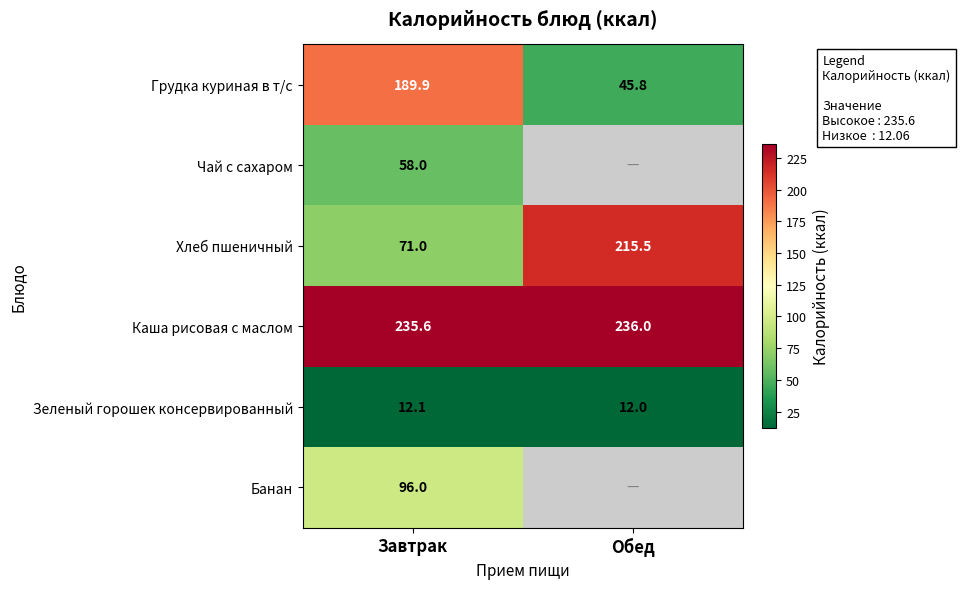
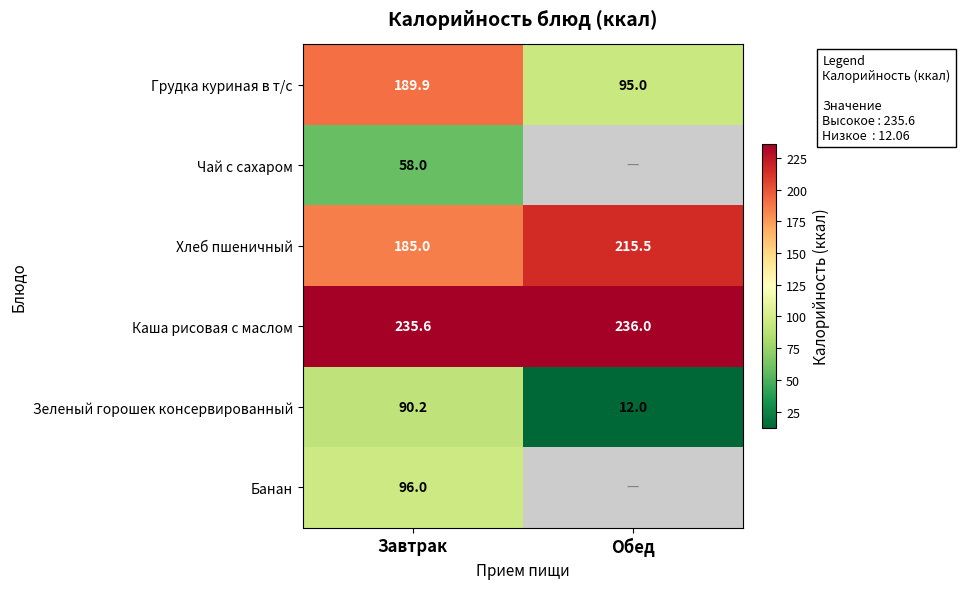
Грудка куриная в т/с, Обед: 45.8 -> 95.0
Хлеб пшеничный, Завтрак: 71.0 -> 185.0
Зеленый горошек консервированный, Завтрак: 12.1 -> 90.2
